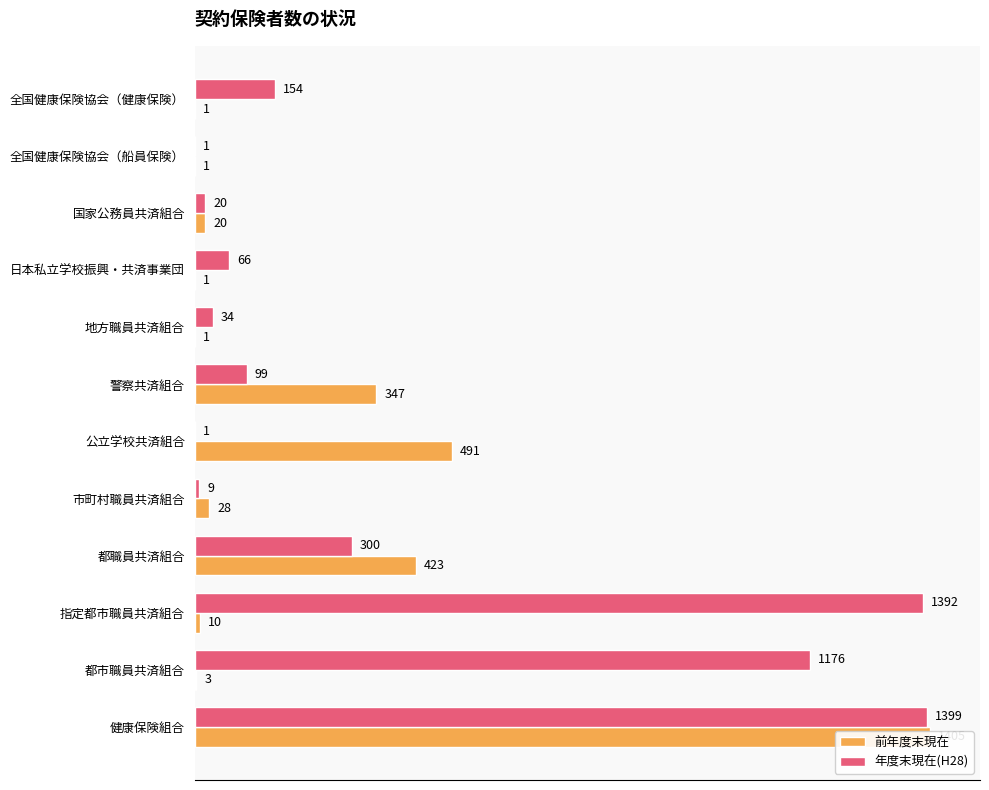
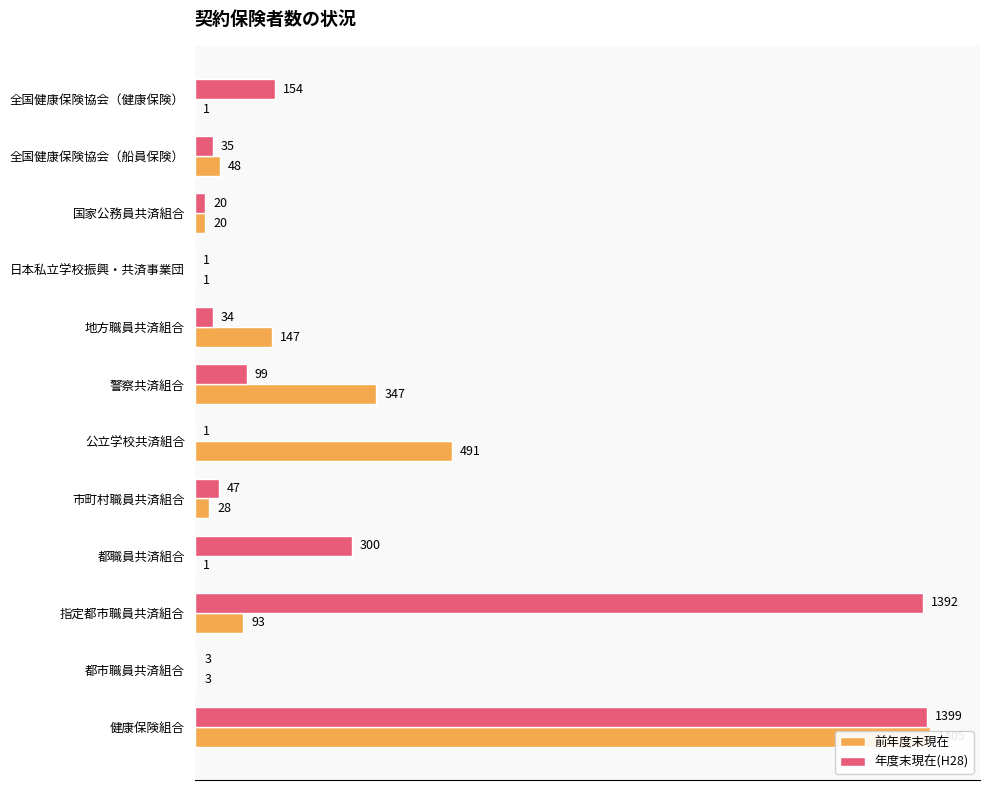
年度末現在(H28), 全国健康保険協会（船員保険）: 1 -> 35
前年度末現在, 全国健康保険協会（船員保険）: 1 -> 48
年度末現在(H28), 日本私立学校振興・共済事業団: 66 -> 1
前年度末現在, 地方職員共済組合: 1 -> 147
年度末現在(H28), 市町村職員共済組合: 9 -> 47
前年度末現在, 都職員共済組合: 423 -> 1
前年度末現在, 指定都市職員共済組合: 10 -> 93
年度末現在(H28), 都市職員共済組合: 1176 -> 3
